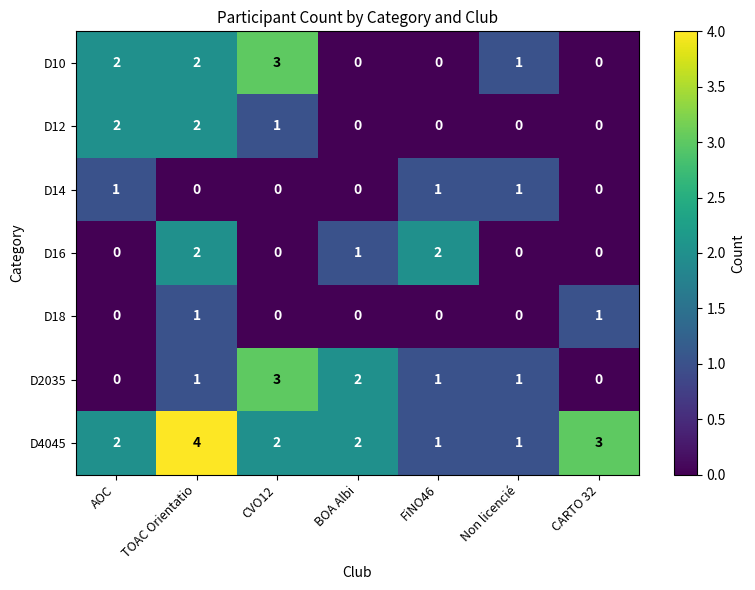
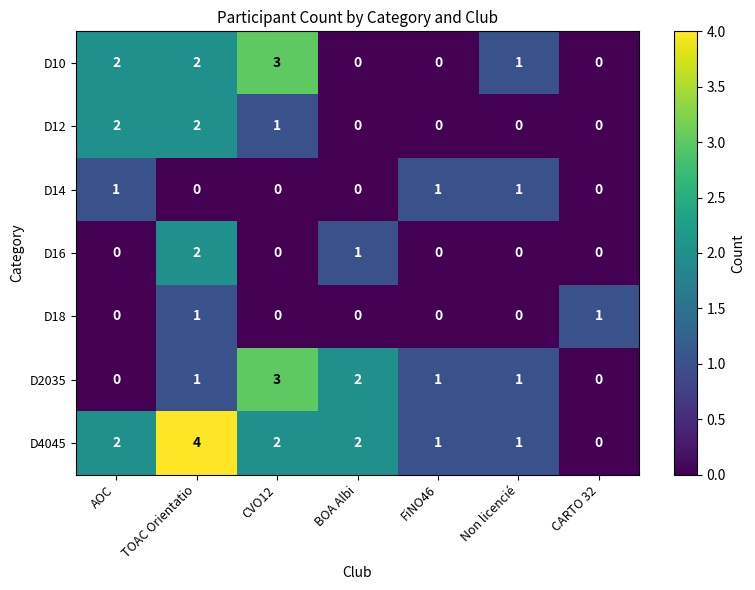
D16, FiNO46: 2 -> 0
D4045, CARTO 32: 3 -> 0
